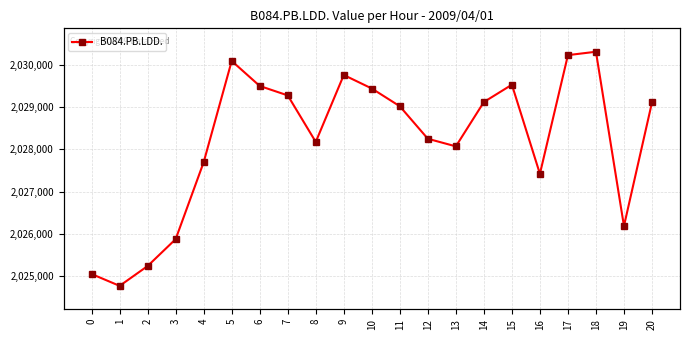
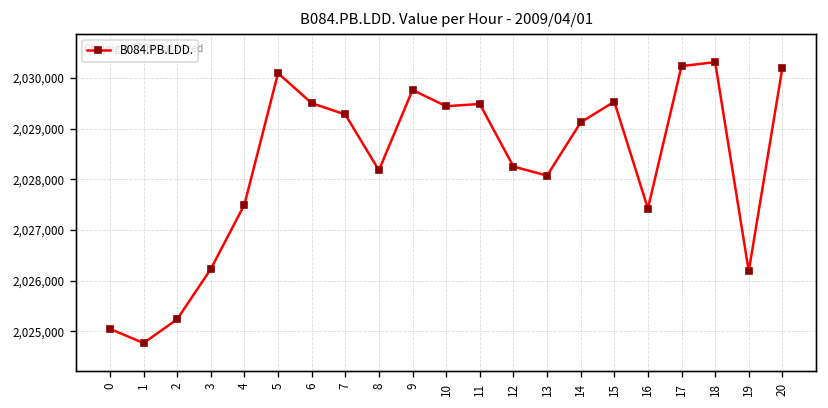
3: 2,025,900 -> 2,026,200
4: 2,027,700 -> 2,027,500
11: 2,029,000 -> 2,029,500
20: 2,029,100 -> 2,030,200
